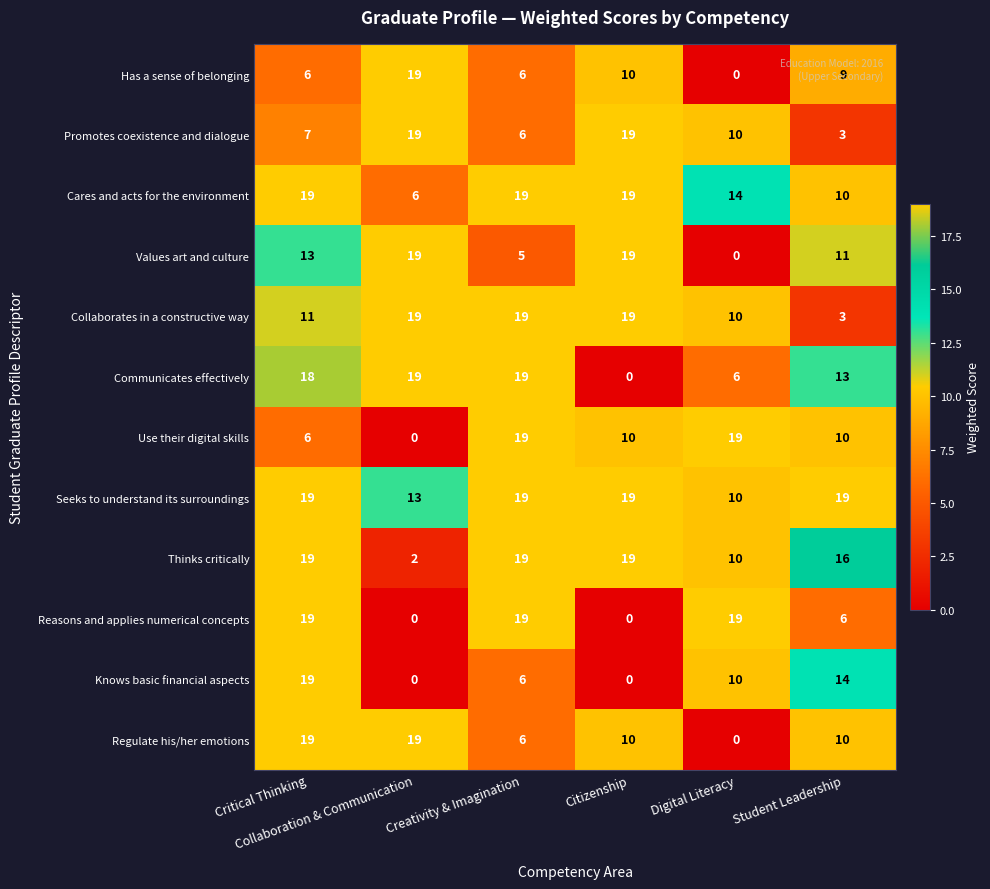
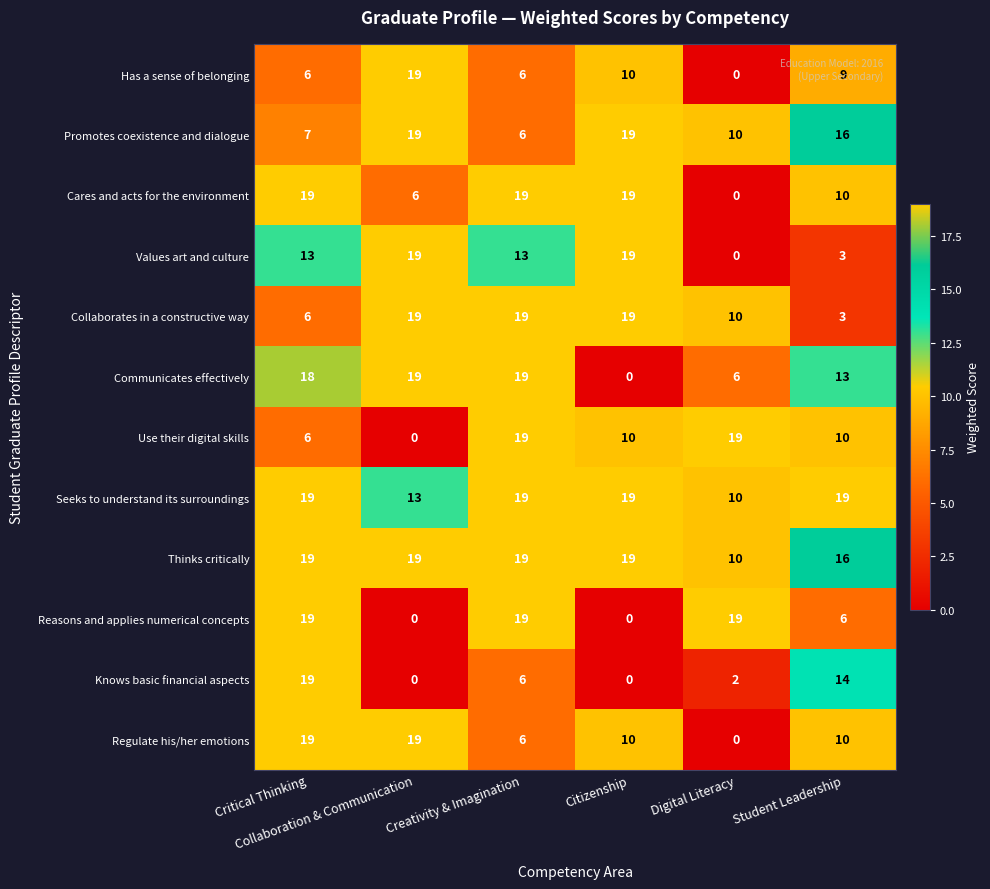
Promotes coexistence and dialogue, Student Leadership: 3 -> 16
Cares and acts for the environment, Digital Literacy: 14 -> 0
Values art and culture, Creativity & Imagination: 5 -> 13
Values art and culture, Student Leadership: 11 -> 3
Collaborates in a constructive way, Critical Thinking: 11 -> 6
Thinks critically, Collaboration & Communication: 2 -> 19
Knows basic financial aspects, Digital Literacy: 10 -> 2
